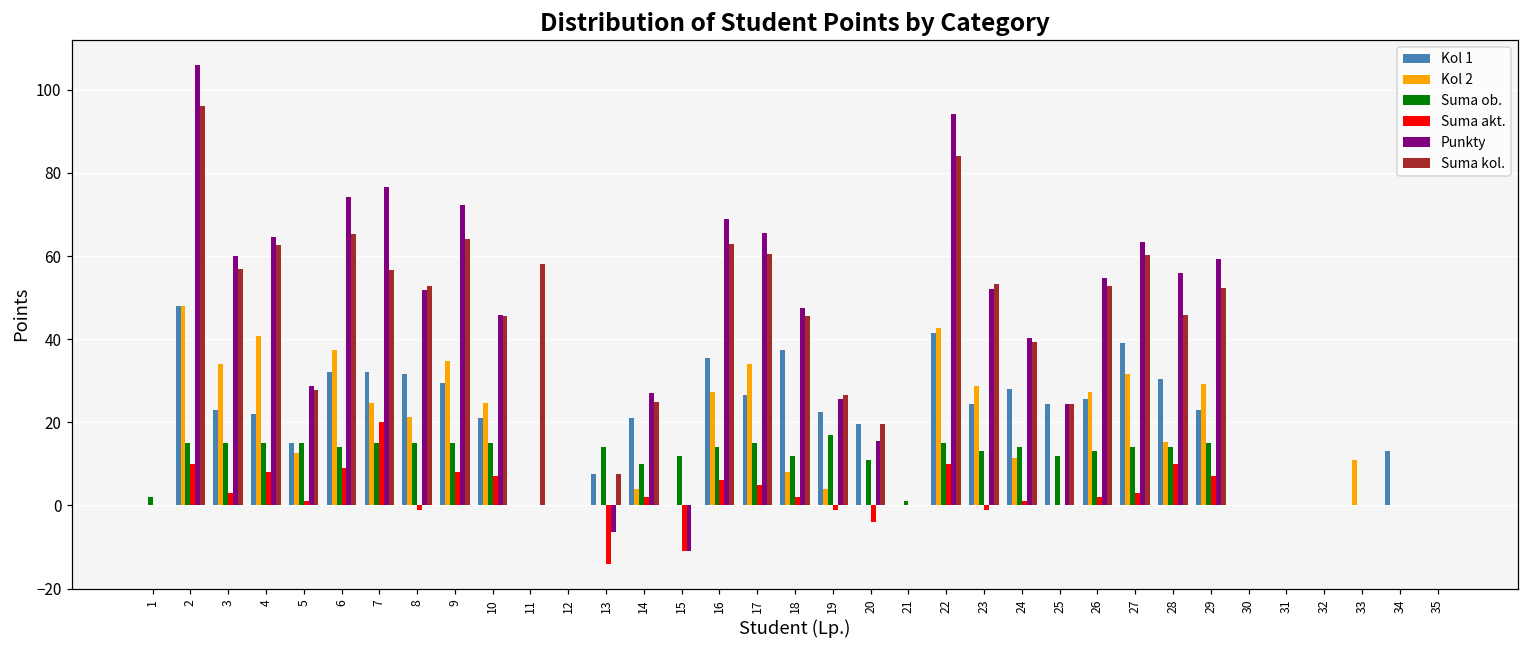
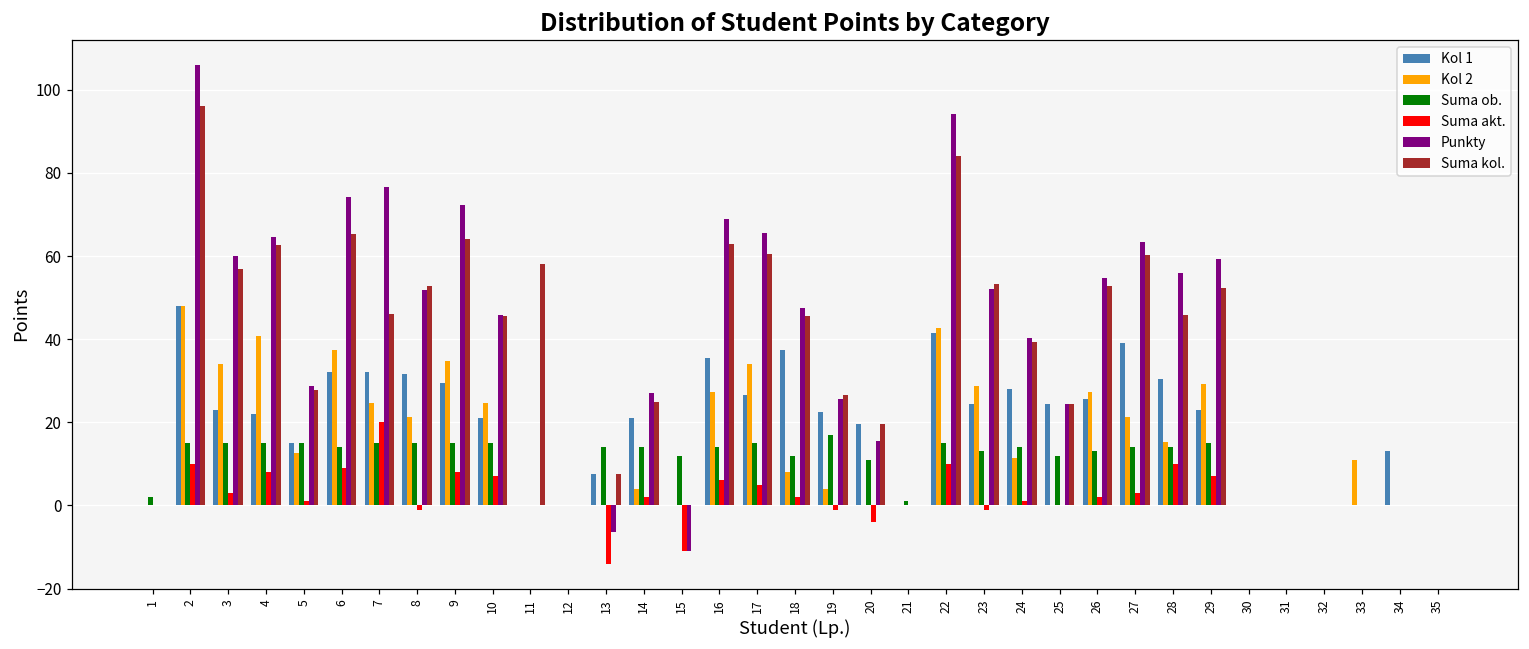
Suma kol., 7: 57 -> 46
Suma ob., 14: 10 -> 14
Kol 2, 27: 32 -> 21
